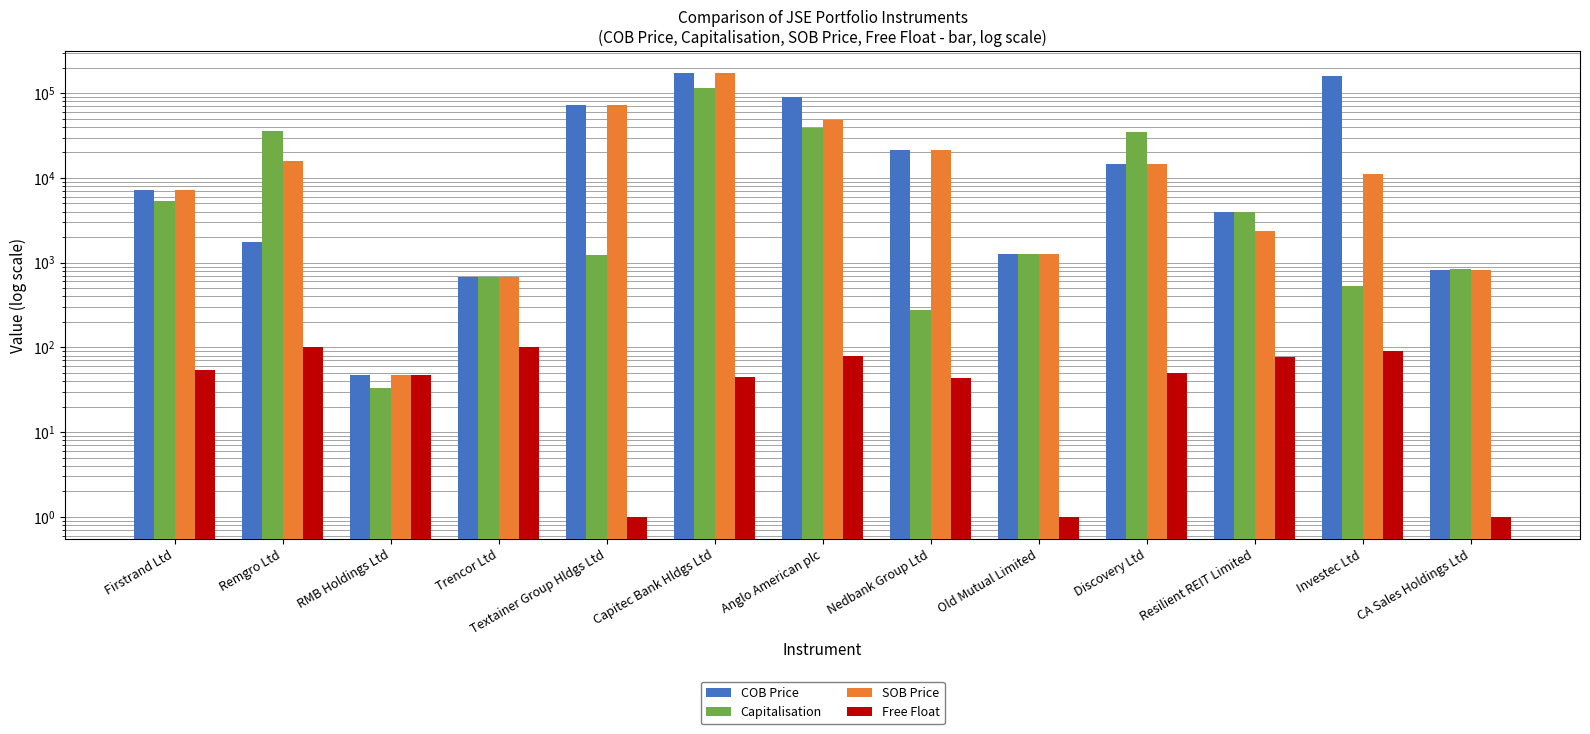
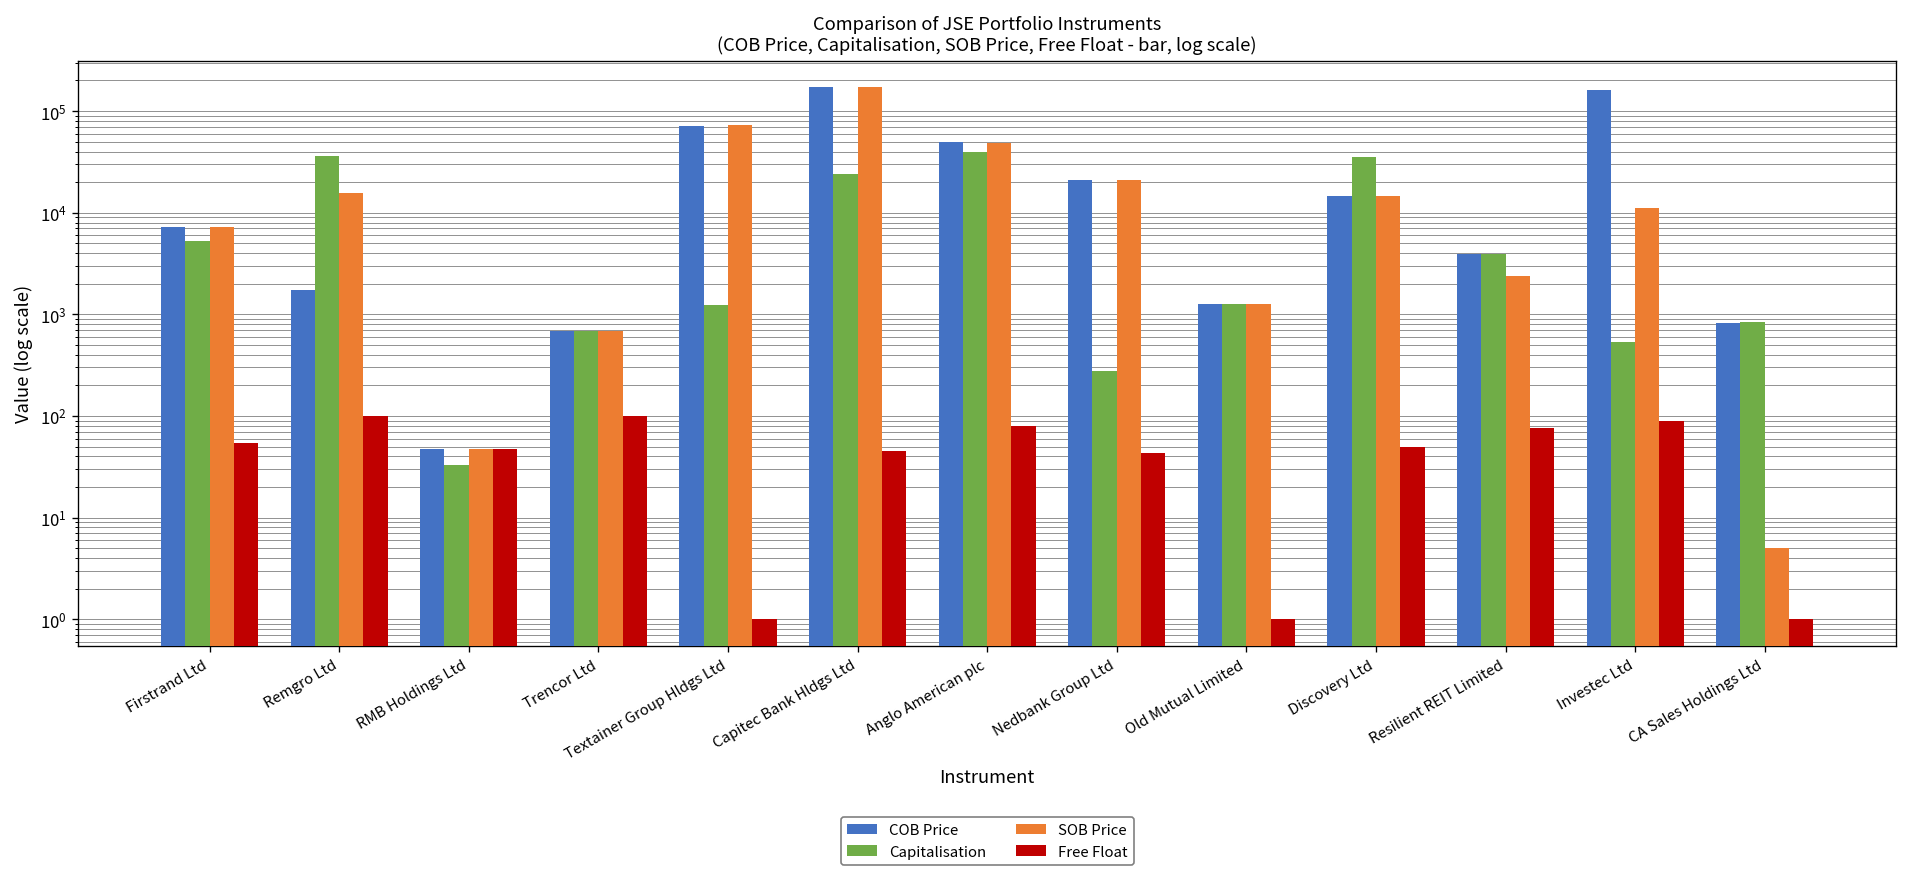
Capitalisation, Capitec Bank Hldgs Ltd: 120000 -> 24000
COB Price, Anglo American plc: 90000 -> 50000
SOB Price, CA Sales Holdings Ltd: 800 -> 5
